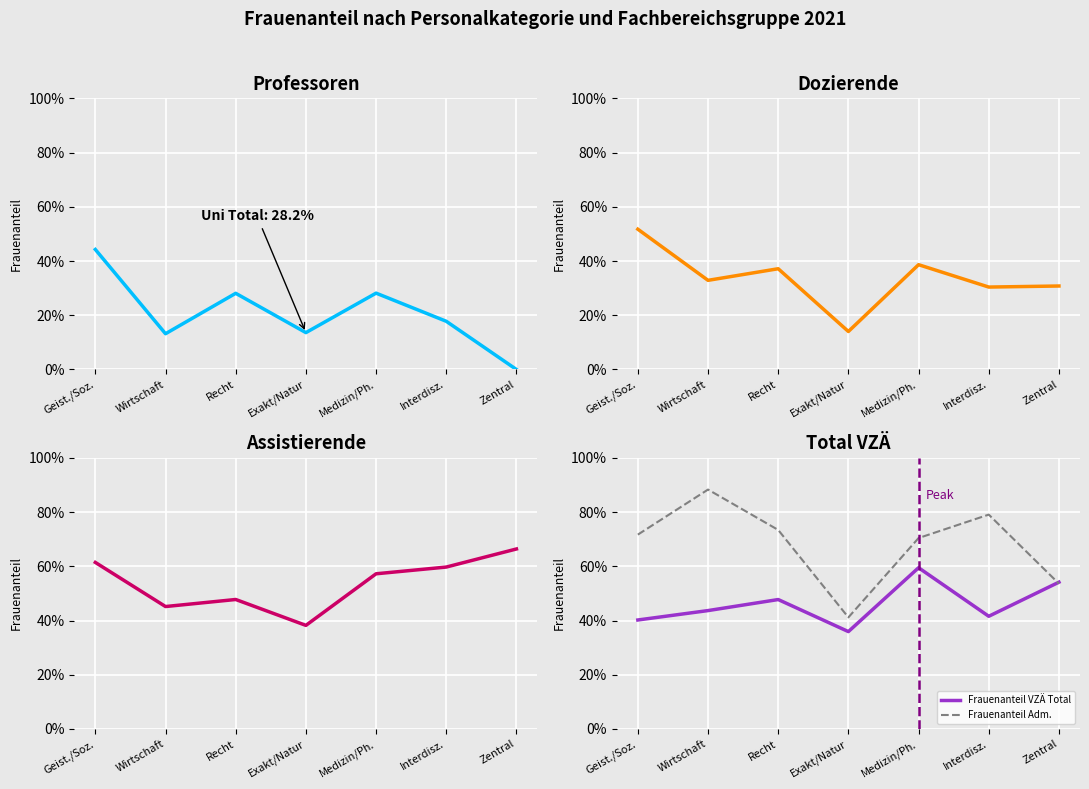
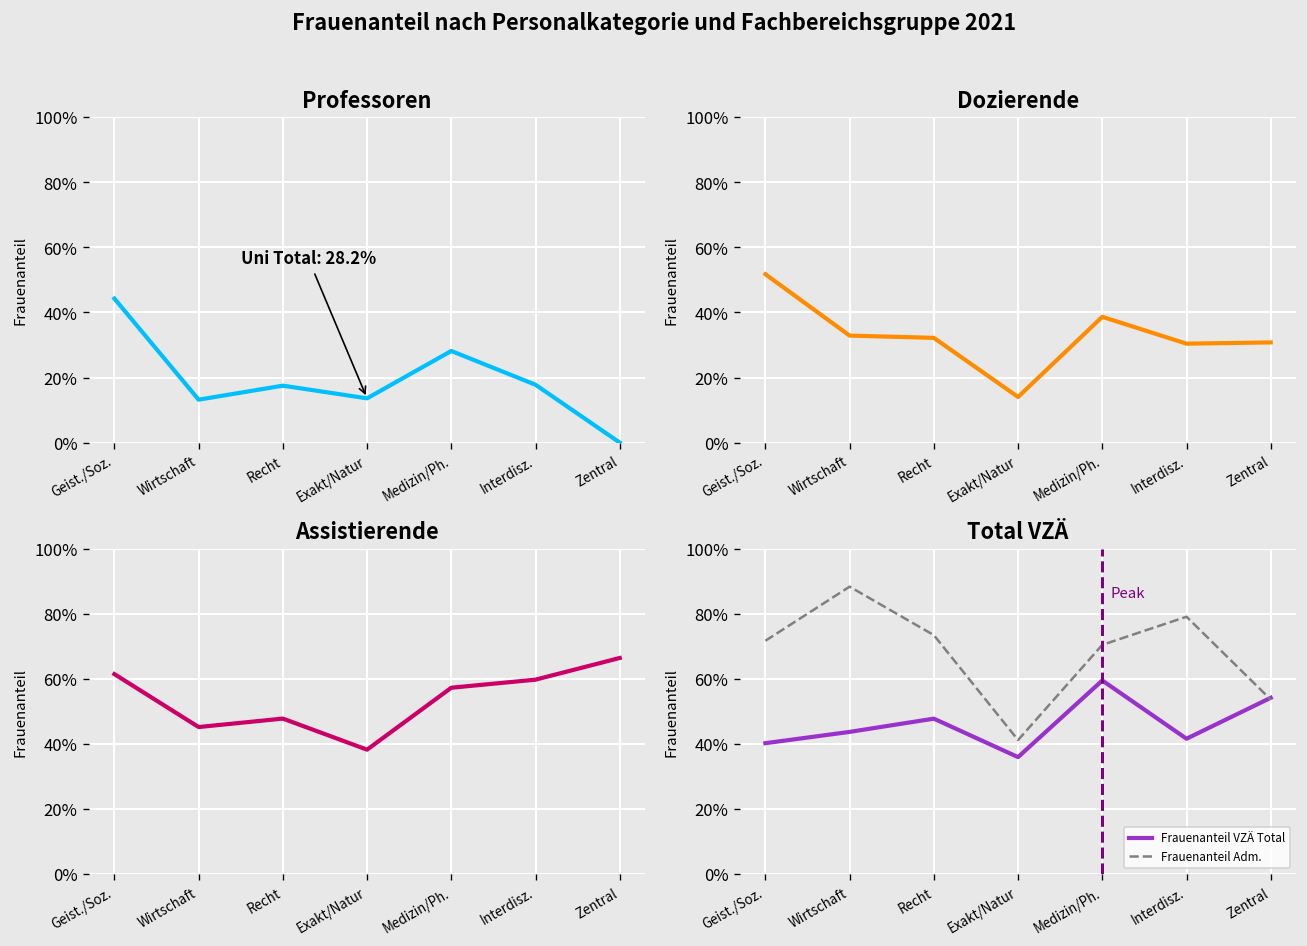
Professoren, Recht: 28% -> 18%
Dozierende, Recht: 37% -> 32%
